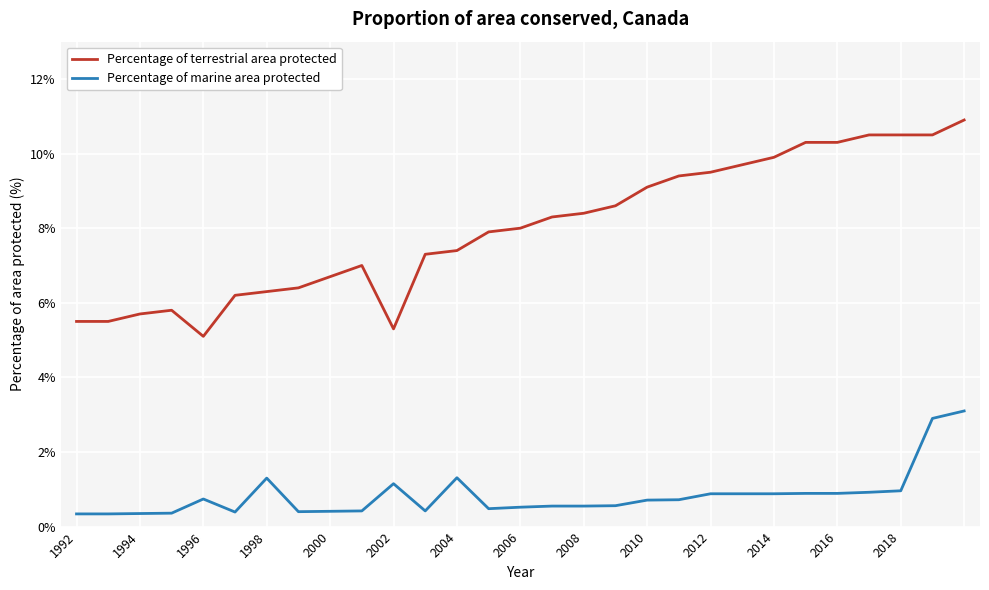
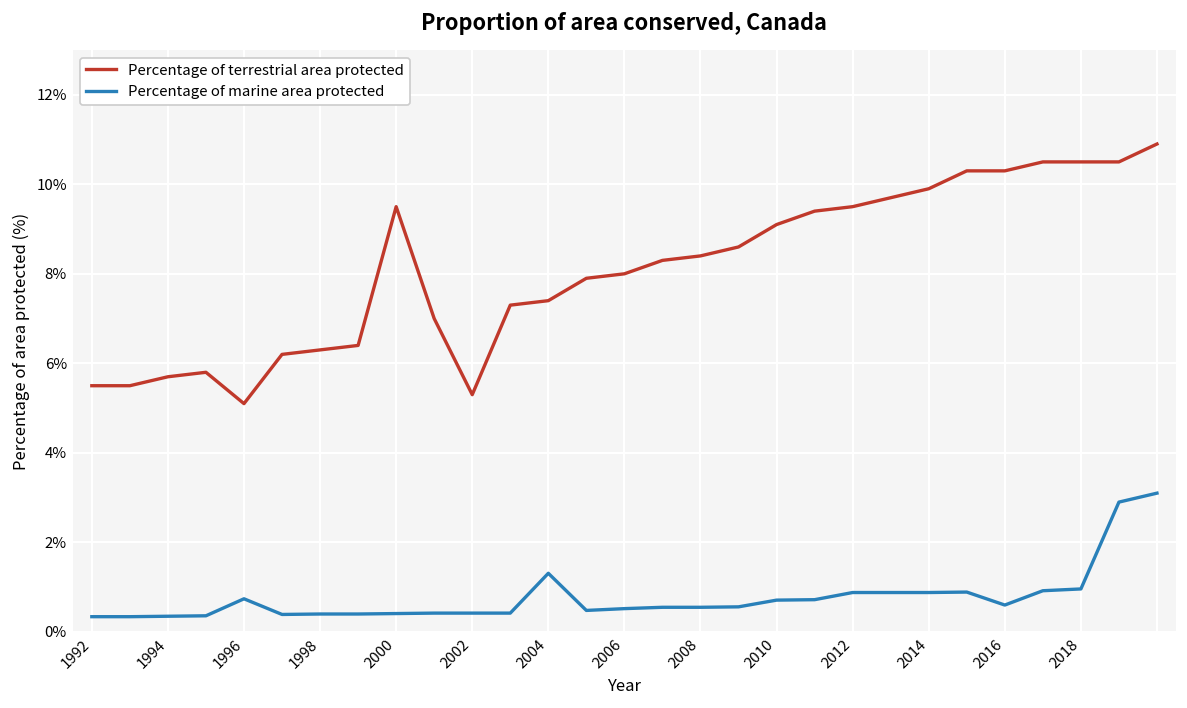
Percentage of marine area protected, 1998: 1.3% -> 0.4%
Percentage of terrestrial area protected, 2000: 6.7% -> 9.5%
Percentage of marine area protected, 2002: 1.2% -> 0.4%
Percentage of marine area protected, 2016: 0.9% -> 0.6%
